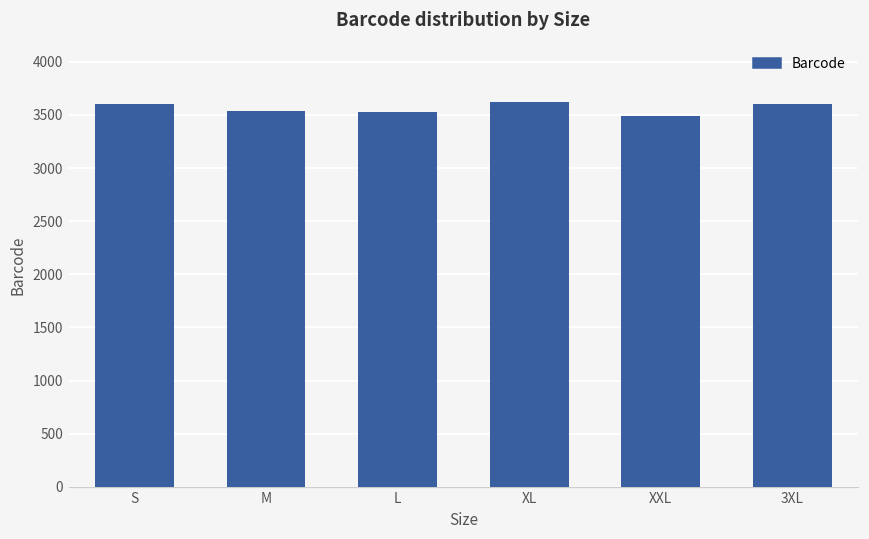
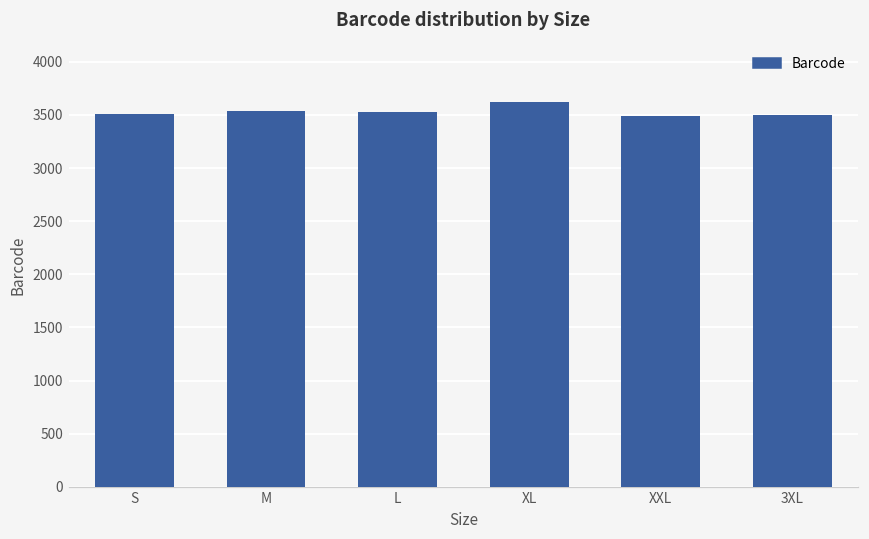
S: 3600 -> 3500
3XL: 3600 -> 3500
